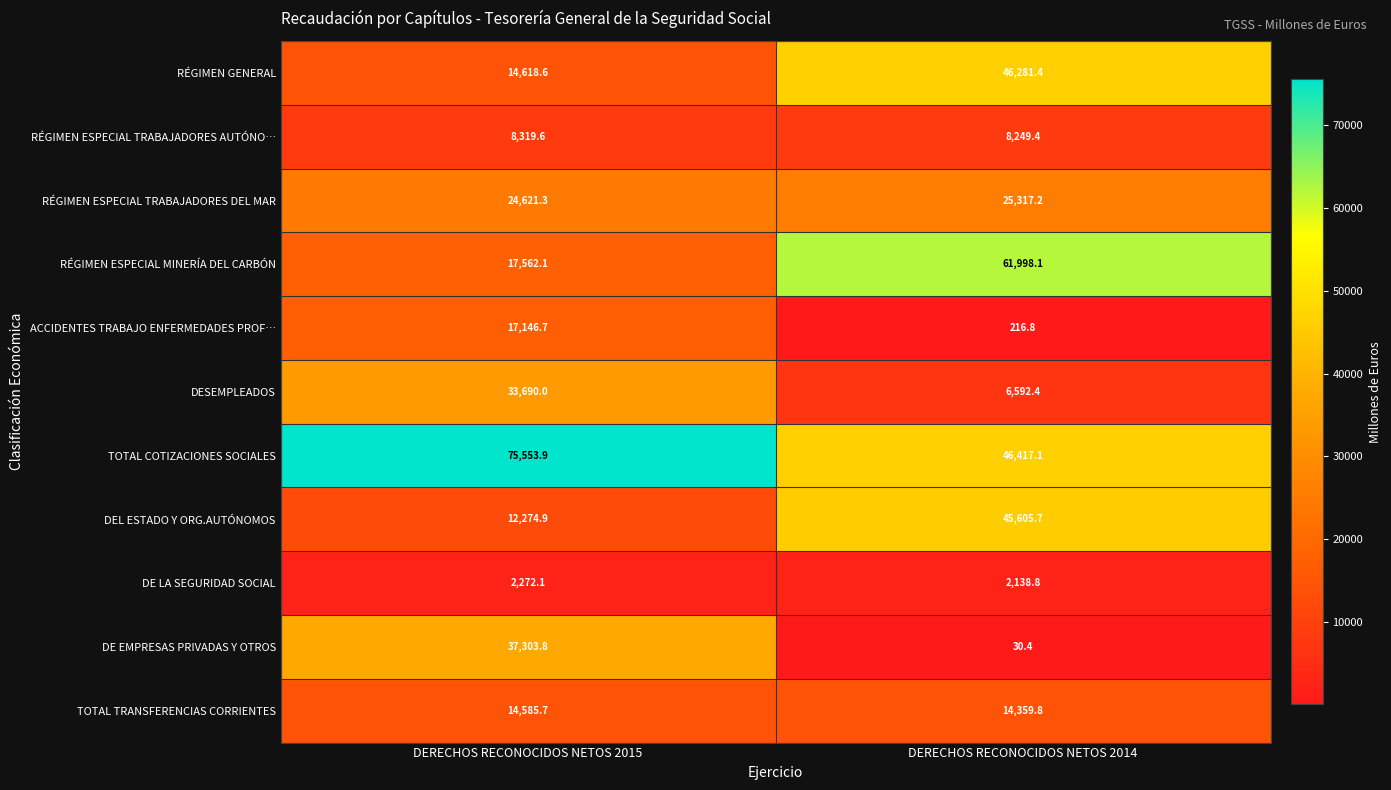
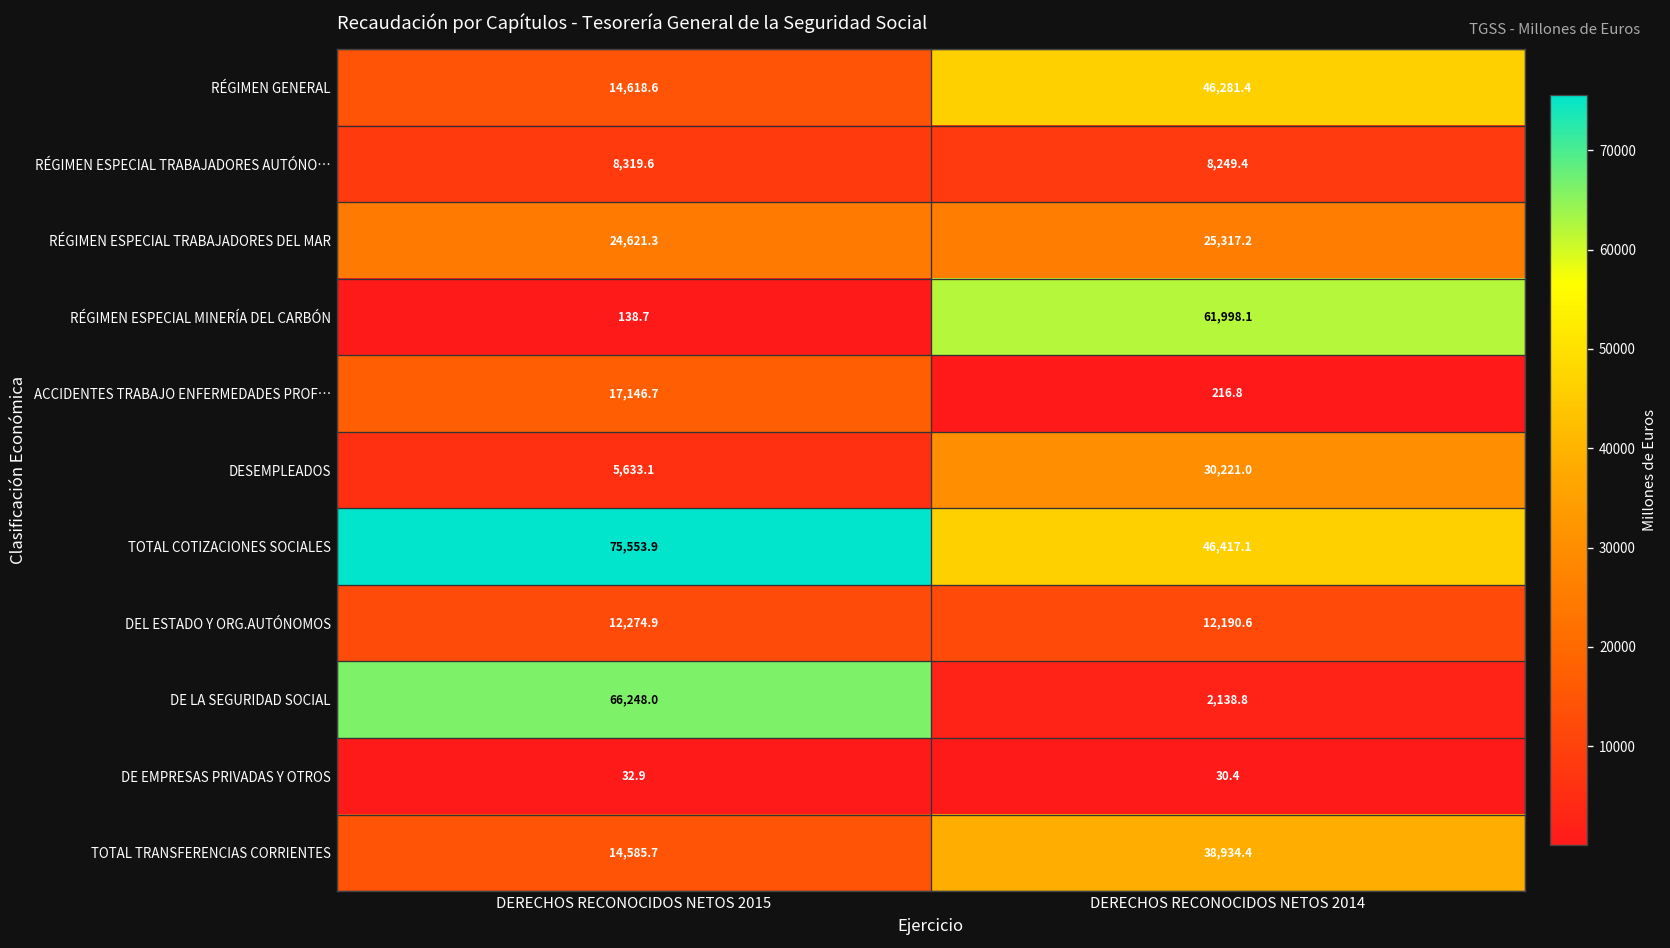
RÉGIMEN ESPECIAL MINERÍA DEL CARBÓN, DERECHOS RECONOCIDOS NETOS 2015: 17,562.1 -> 138.7
DESEMPLEADOS, DERECHOS RECONOCIDOS NETOS 2015: 33,690.0 -> 5,633.1
DESEMPLEADOS, DERECHOS RECONOCIDOS NETOS 2014: 6,592.4 -> 30,221.0
DEL ESTADO Y ORG.AUTÓNOMOS, DERECHOS RECONOCIDOS NETOS 2014: 45,605.7 -> 12,190.6
DE LA SEGURIDAD SOCIAL, DERECHOS RECONOCIDOS NETOS 2015: 2,272.1 -> 66,248.0
DE EMPRESAS PRIVADAS Y OTROS, DERECHOS RECONOCIDOS NETOS 2015: 37,303.8 -> 32.9
TOTAL TRANSFERENCIAS CORRIENTES, DERECHOS RECONOCIDOS NETOS 2014: 14,359.8 -> 38,934.4
